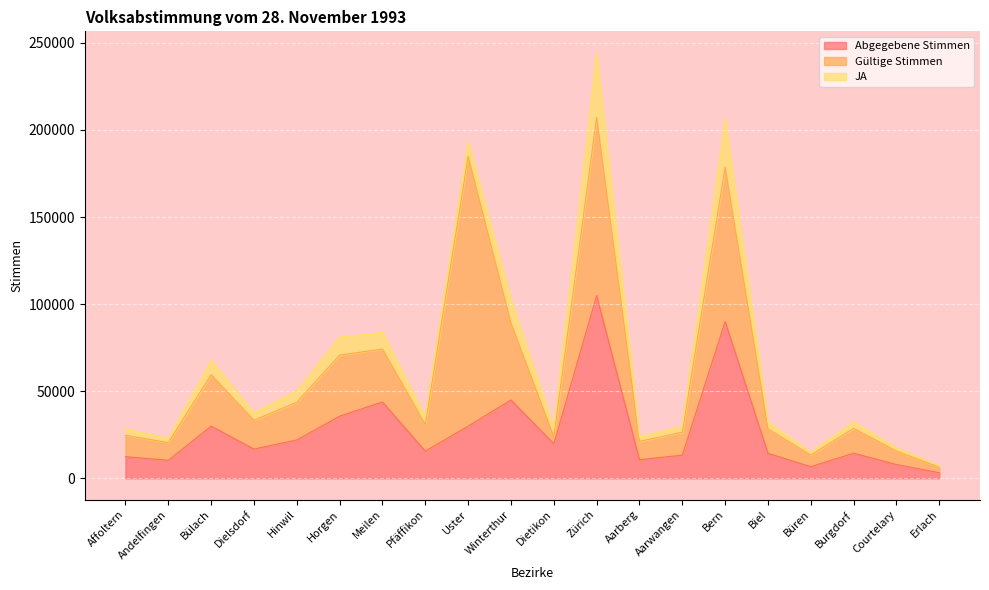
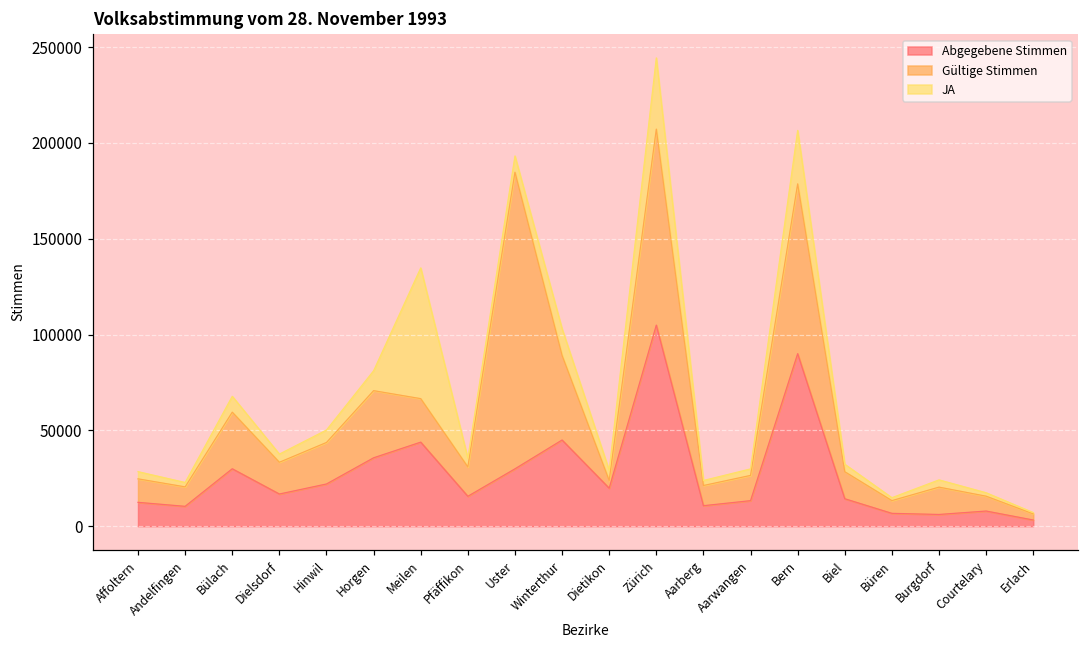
Gültige Stimmen, Meilen: 30000 -> 23000
JA, Meilen: 9000 -> 68000
Abgegebene Stimmen, Burgdorf: 14000 -> 6000
